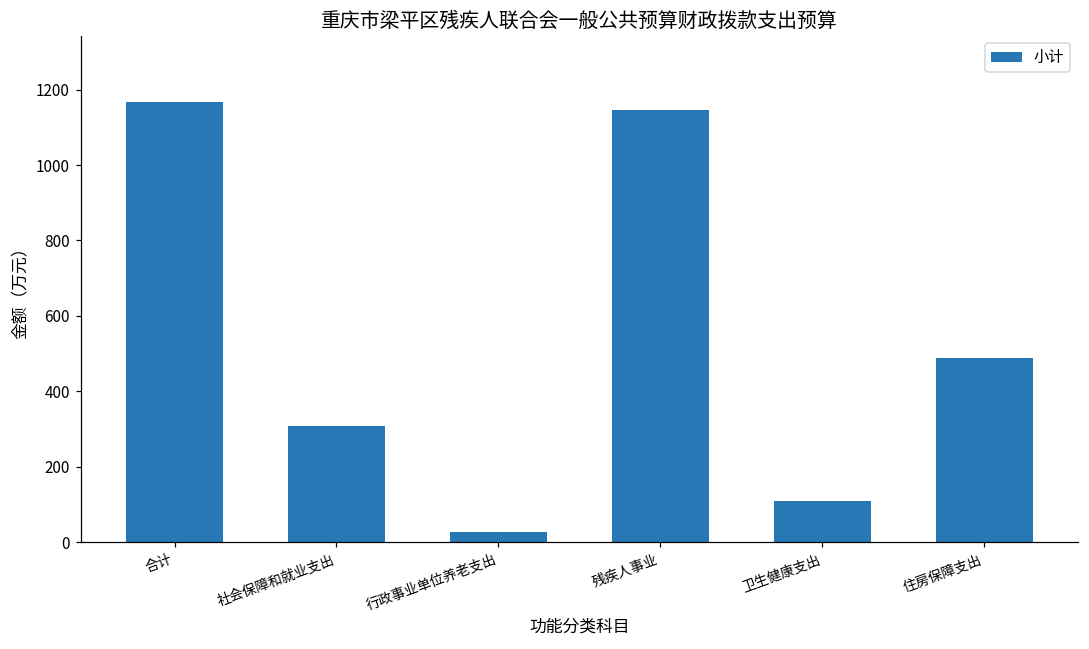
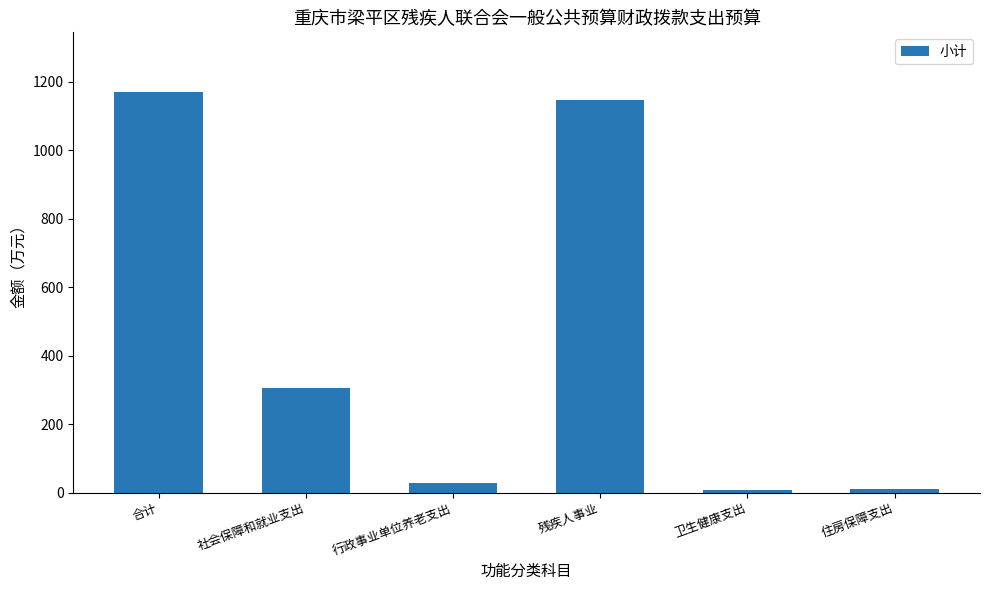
卫生健康支出: 110 -> 10
住房保障支出: 490 -> 10
